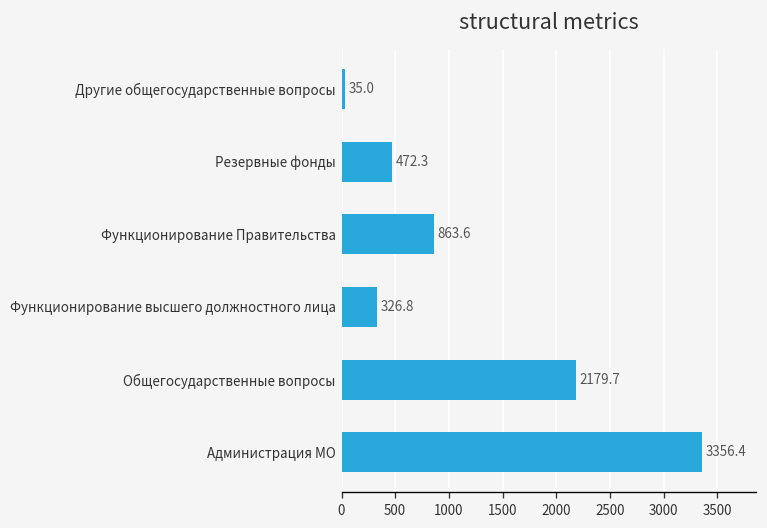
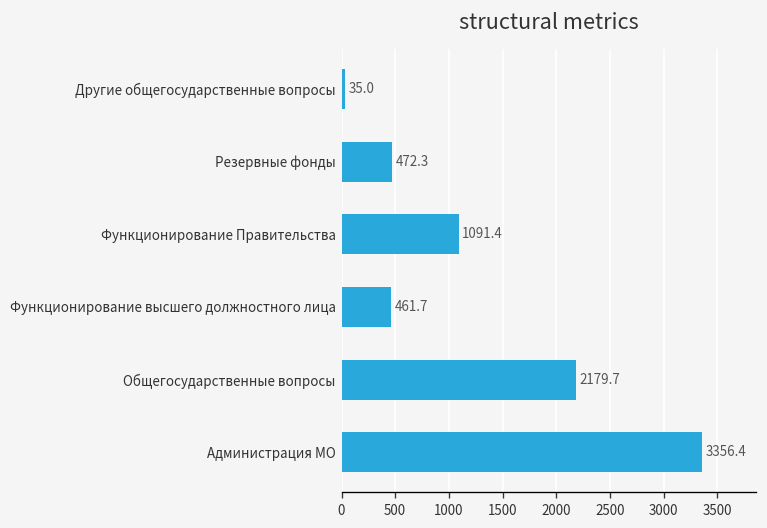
Функционирование Правительства: 863.6 -> 1091.4
Функционирование высшего должностного лица: 326.8 -> 461.7
